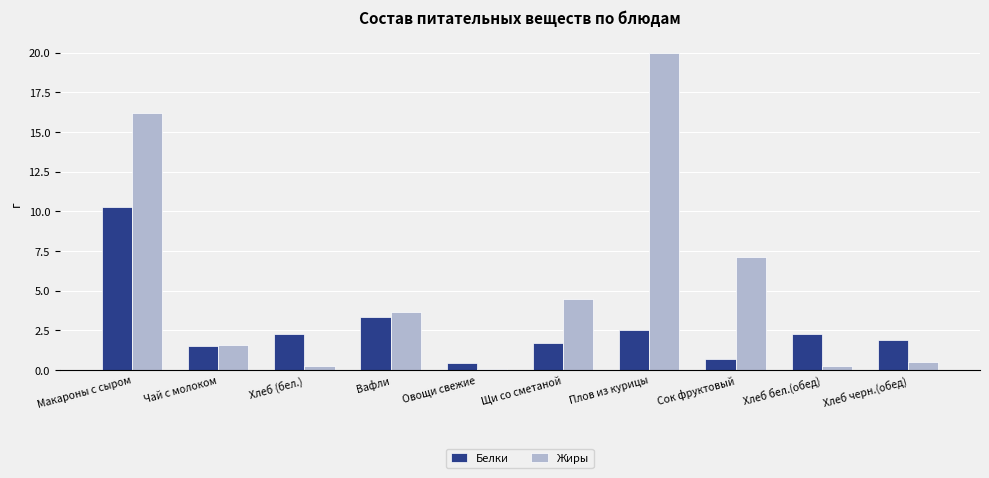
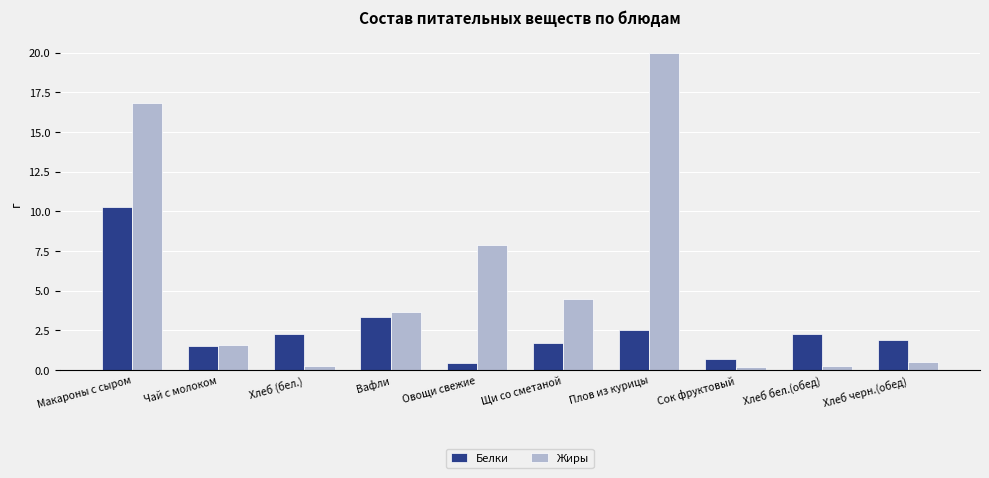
Жиры, Макароны с сыром: 16.2 -> 16.8
Жиры, Овощи свежие: 0.1 -> 7.9
Жиры, Сок фруктовый: 7.1 -> 0.2
